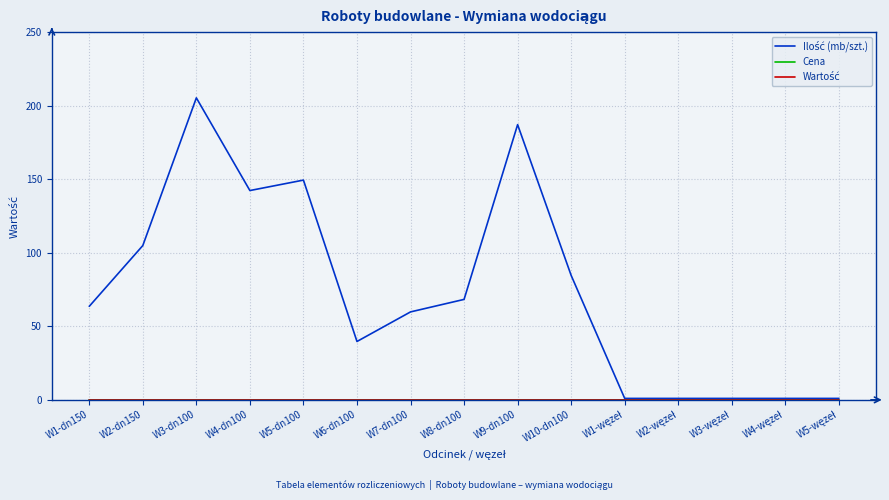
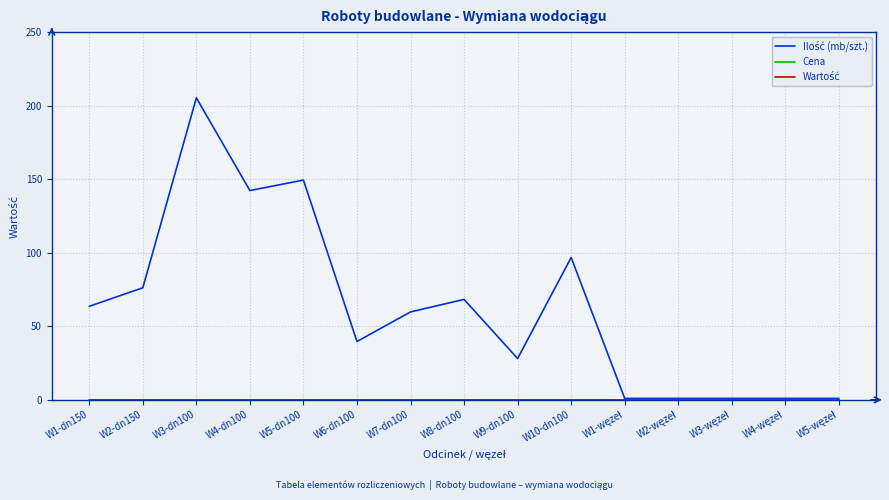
Ilość (mb/szt.), W2-dn150: 105 -> 76
Ilość (mb/szt.), W9-dn100: 187 -> 28
Ilość (mb/szt.), W10-dn100: 85 -> 97
